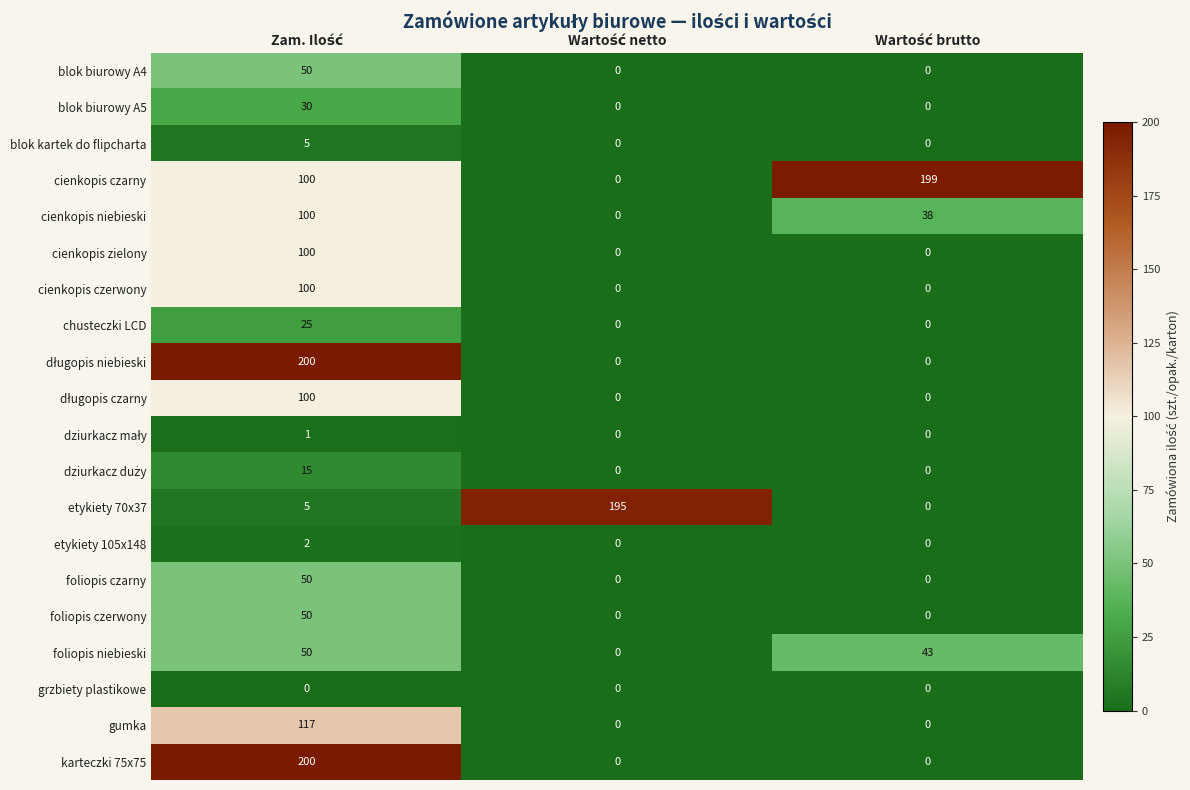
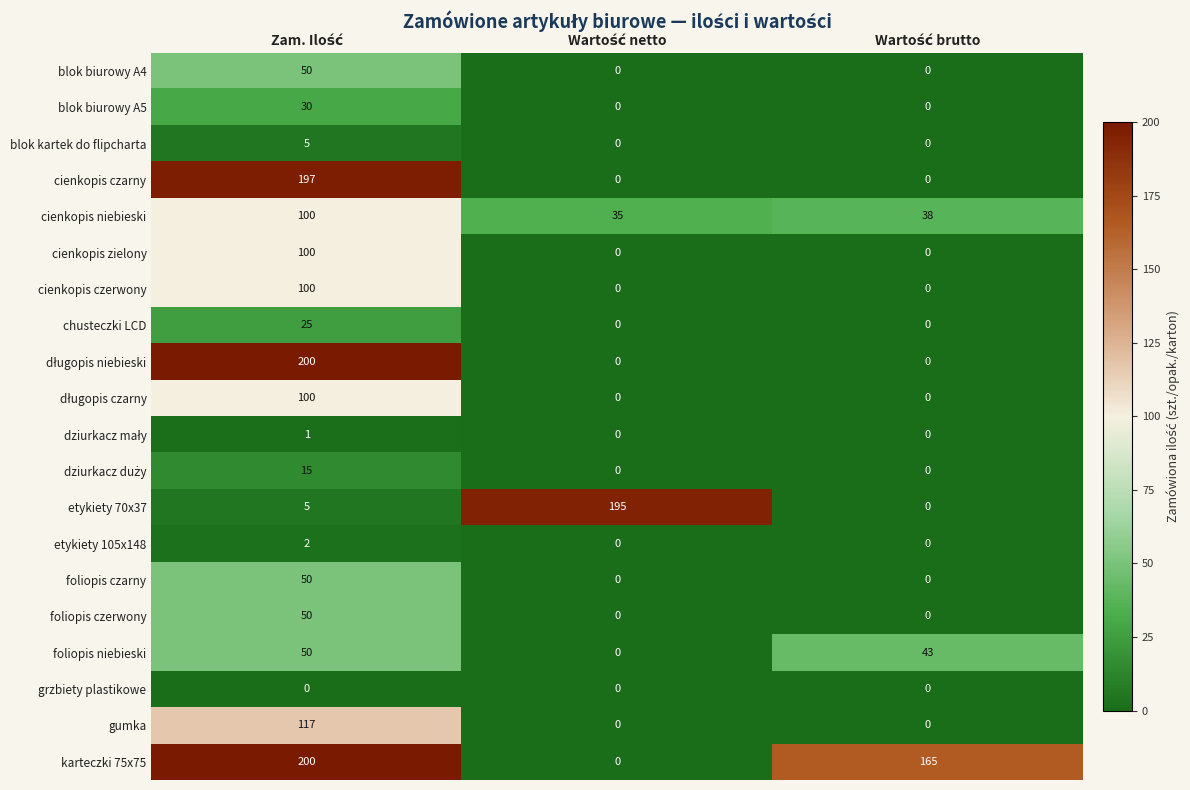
cienkopis czarny, Zam. Ilość: 100 -> 197
cienkopis czarny, Wartość brutto: 199 -> 0
cienkopis niebieski, Wartość netto: 0 -> 35
karteczki 75x75, Wartość brutto: 0 -> 165
